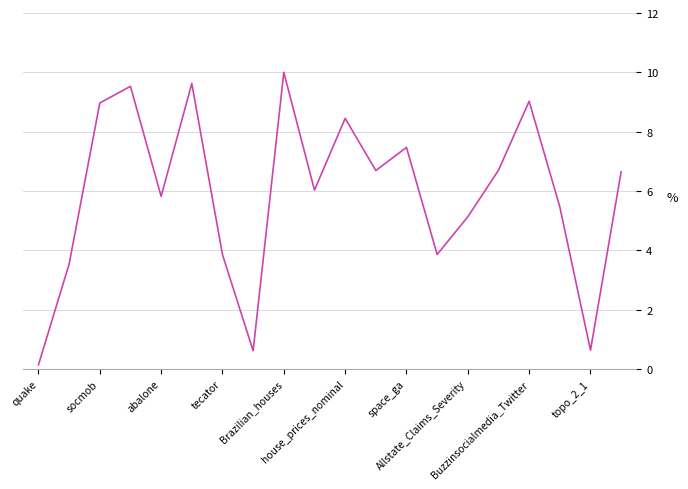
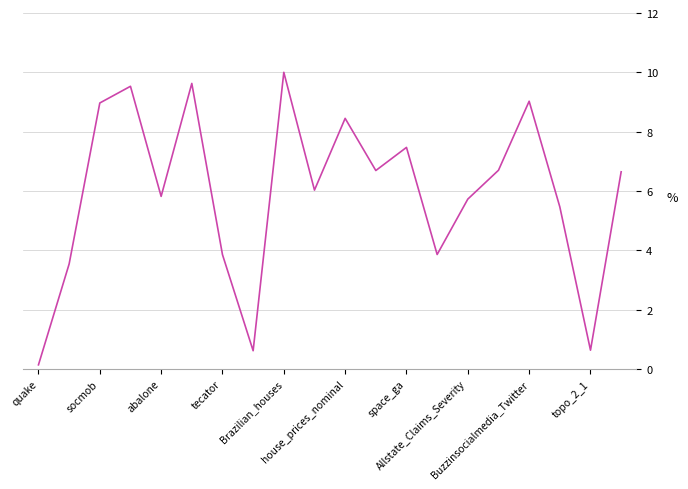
Allstate_Claims_Severity: 5.1 -> 5.7
